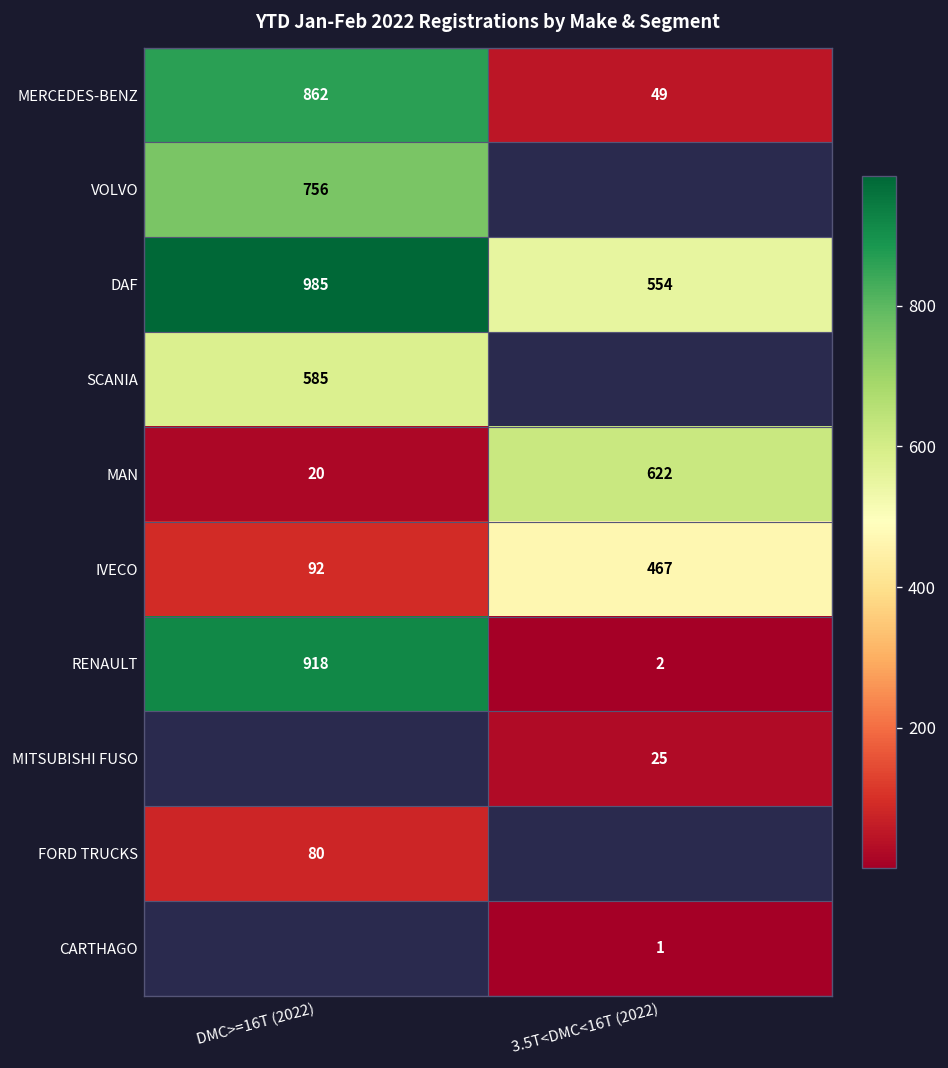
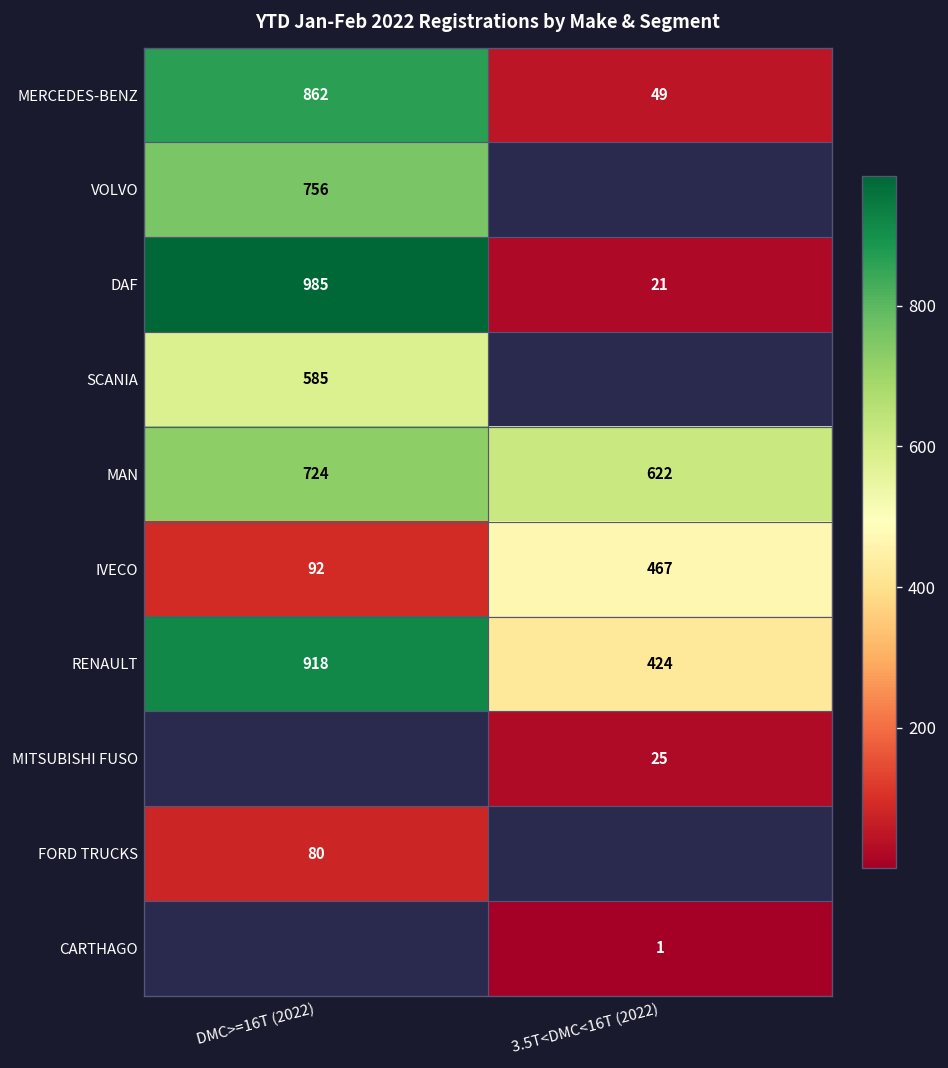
DAF, 3.5T<DMC<16T (2022): 554 -> 21
MAN, DMC>=16T (2022): 20 -> 724
RENAULT, 3.5T<DMC<16T (2022): 2 -> 424
